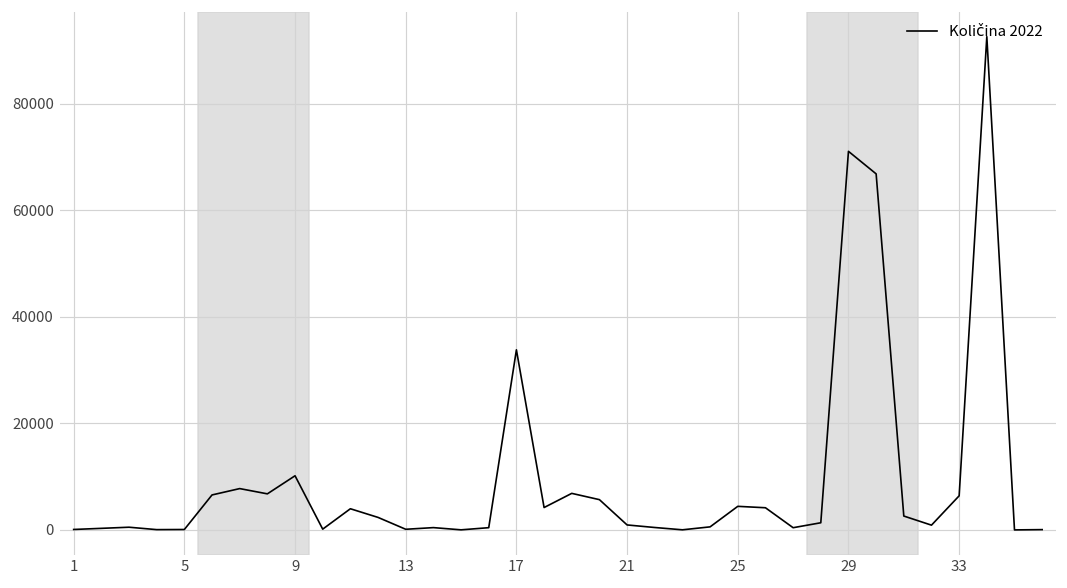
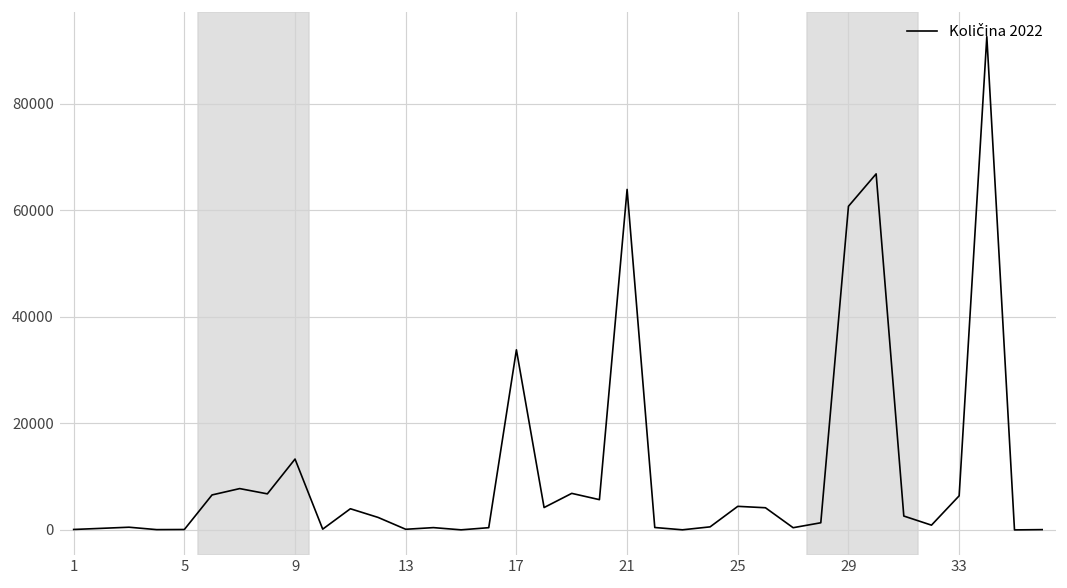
9: 10000 -> 13000
21: 1000 -> 64000
29: 71000 -> 61000
